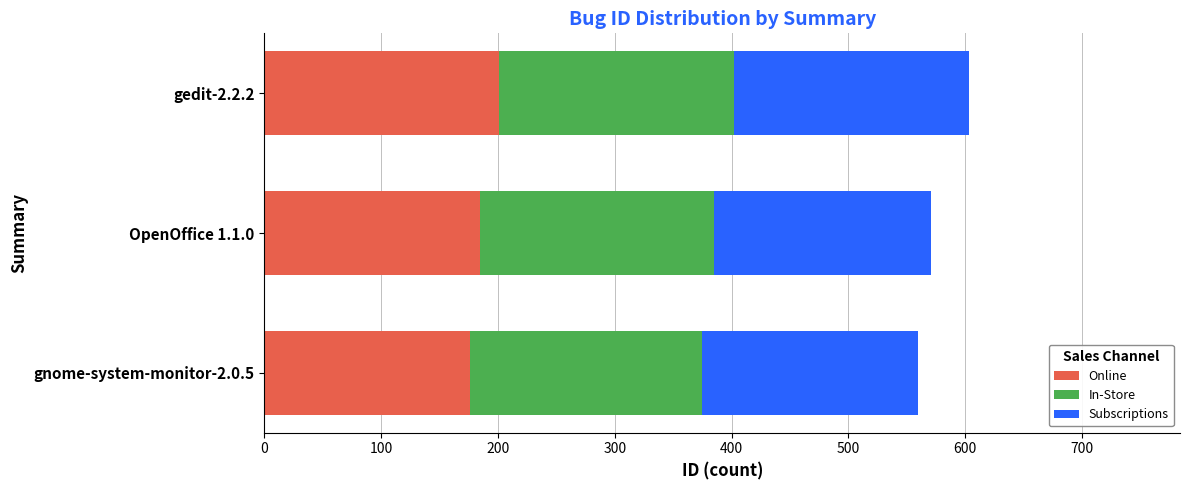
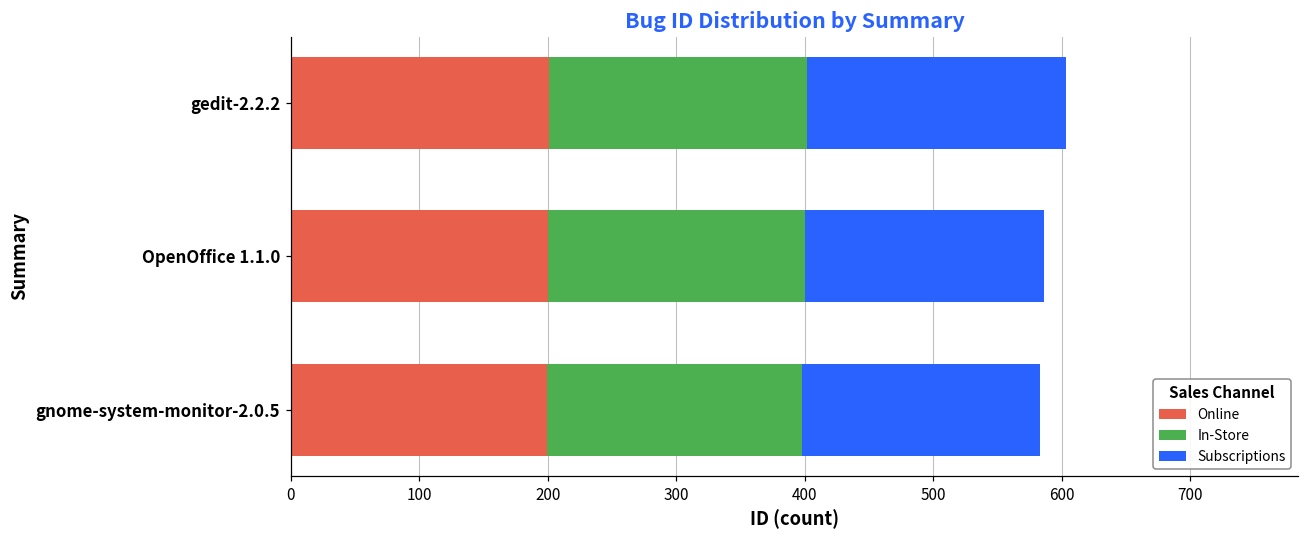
Online, OpenOffice 1.1.0: 185 -> 200
Online, gnome-system-monitor-2.0.5: 176 -> 199
